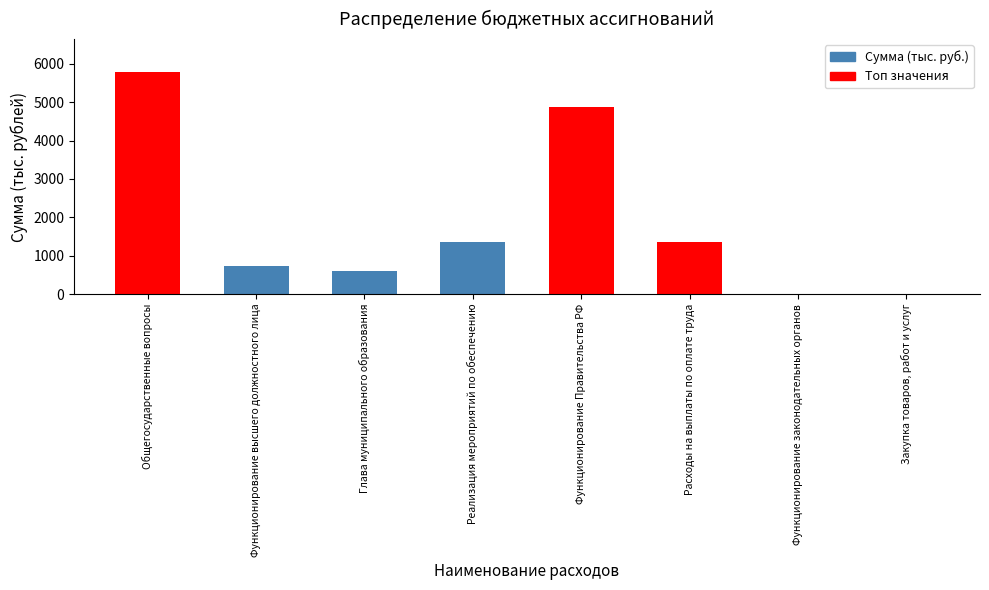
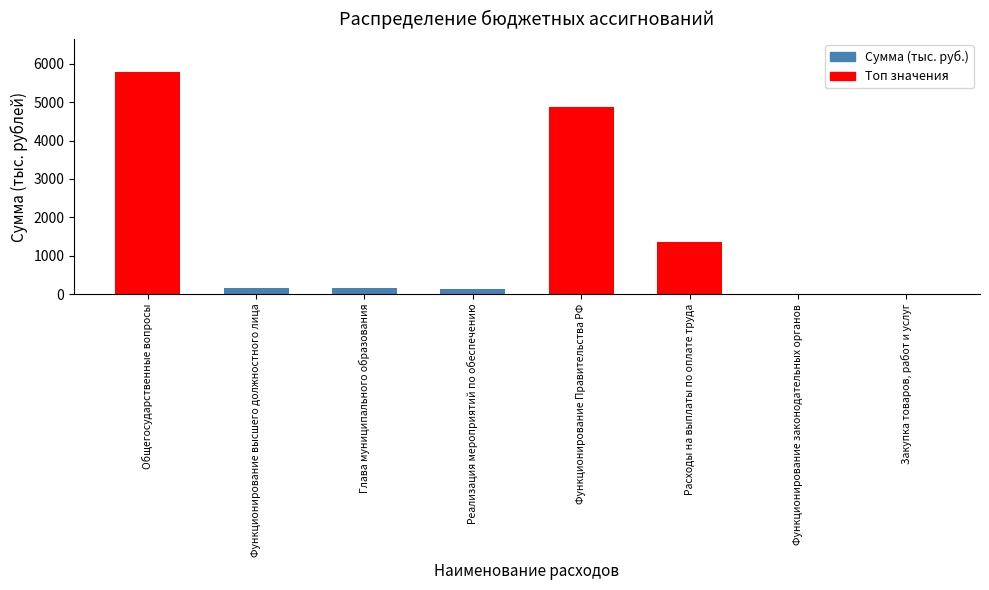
Функционирование высшего должностного лица: 700 -> 200
Глава муниципального образования: 600 -> 200
Реализация мероприятий по обеспечению: 1400 -> 100
